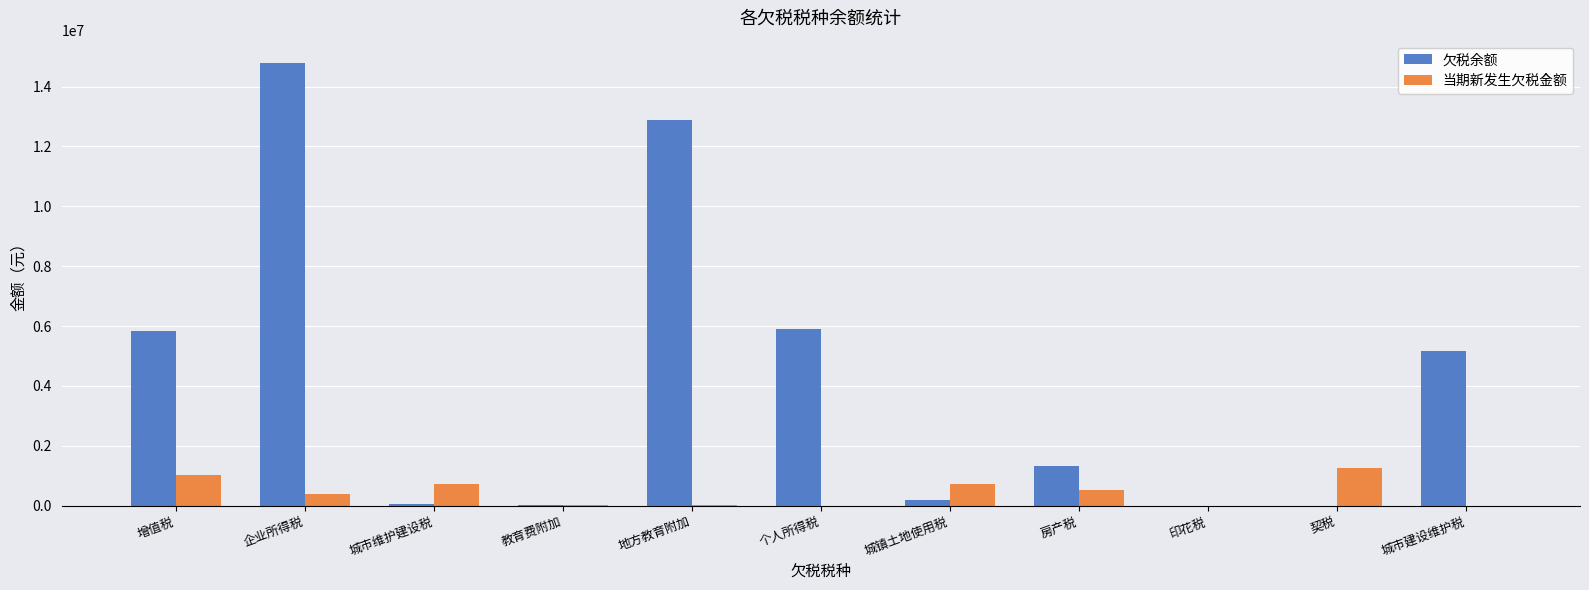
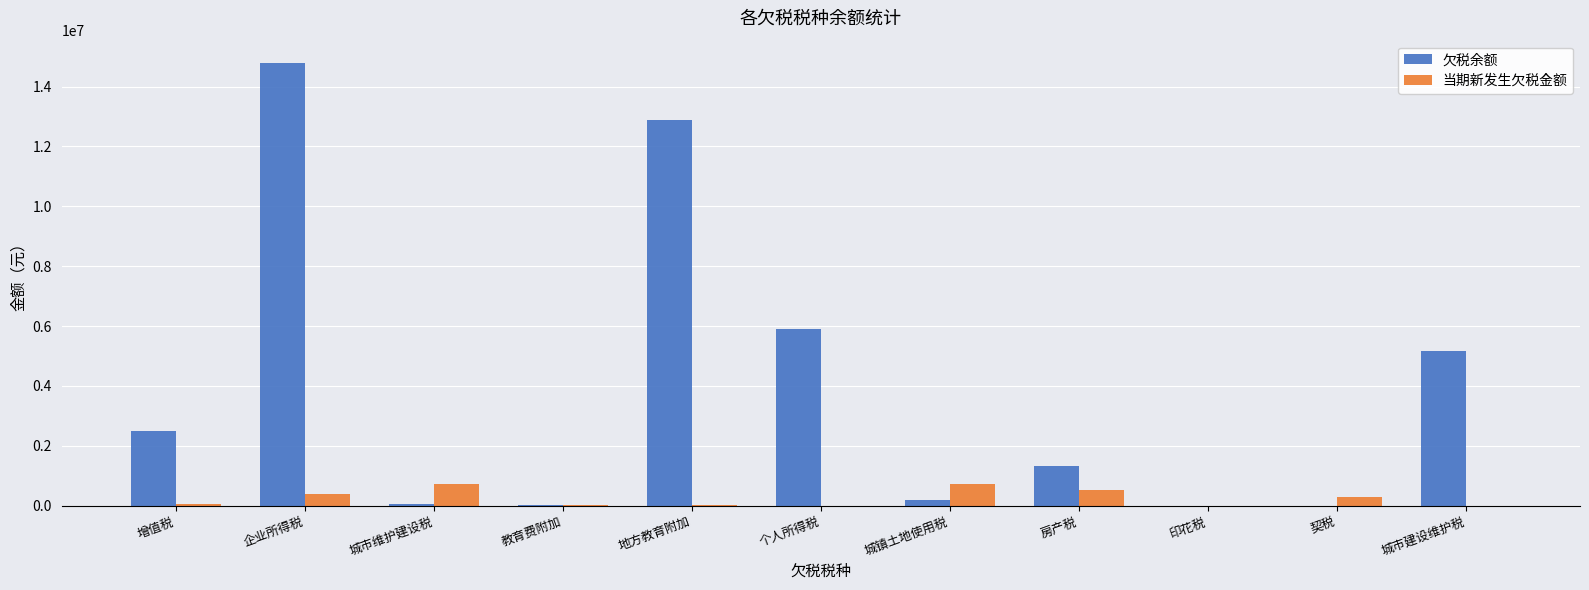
欠税余额, 增值税: 5800000 -> 2500000
当期新发生欠税金额, 增值税: 1000000 -> 100000
当期新发生欠税金额, 契税: 1200000 -> 300000
